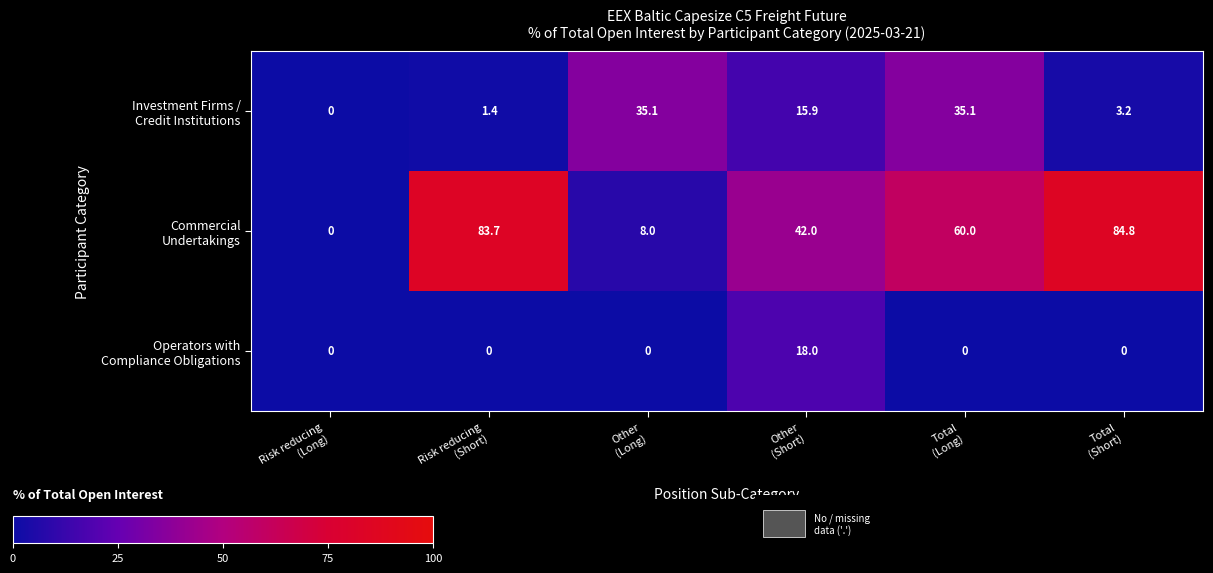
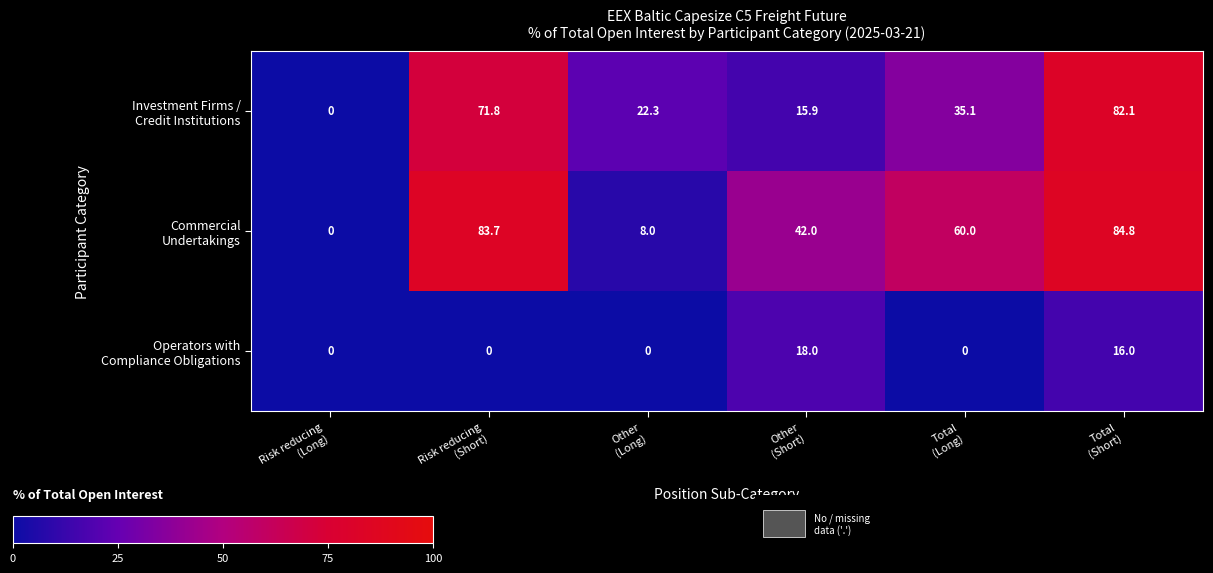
Investment Firms / Credit Institutions, Risk reducing (Short): 1.4 -> 71.8
Investment Firms / Credit Institutions, Other (Long): 35.1 -> 22.3
Investment Firms / Credit Institutions, Total (Short): 3.2 -> 82.1
Operators with Compliance Obligations, Total (Short): 0 -> 16.0
